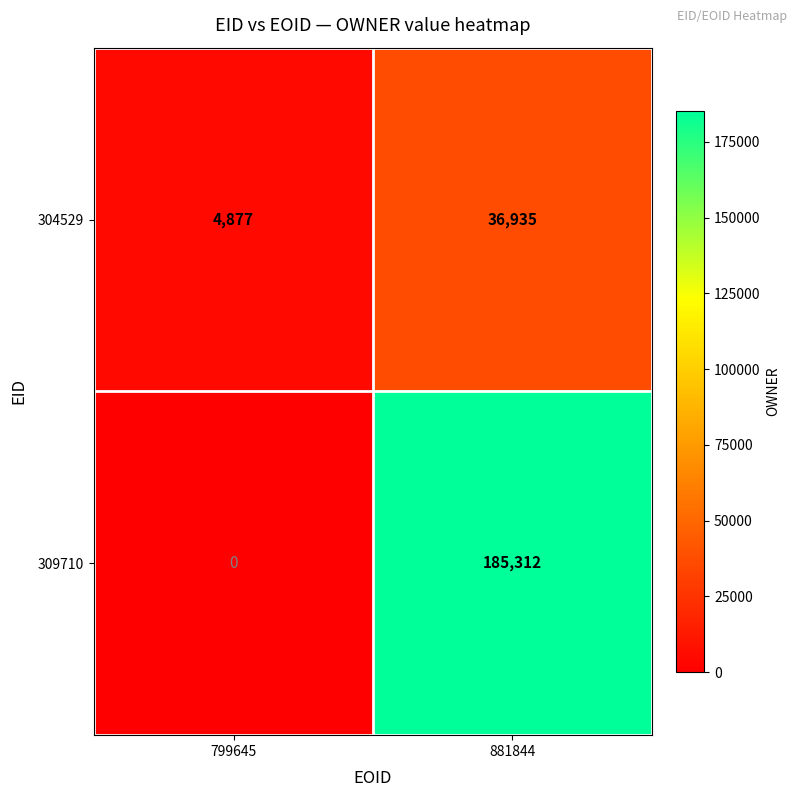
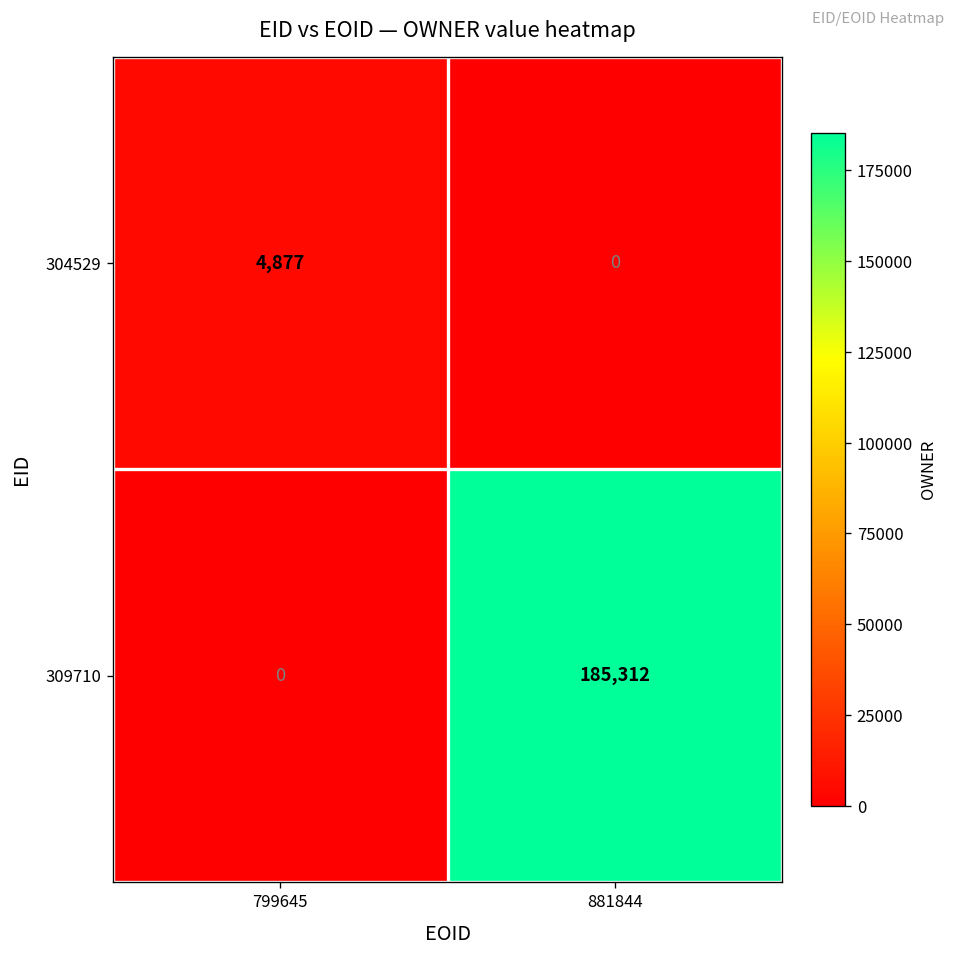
304529, 881844: 36,935 -> 0
